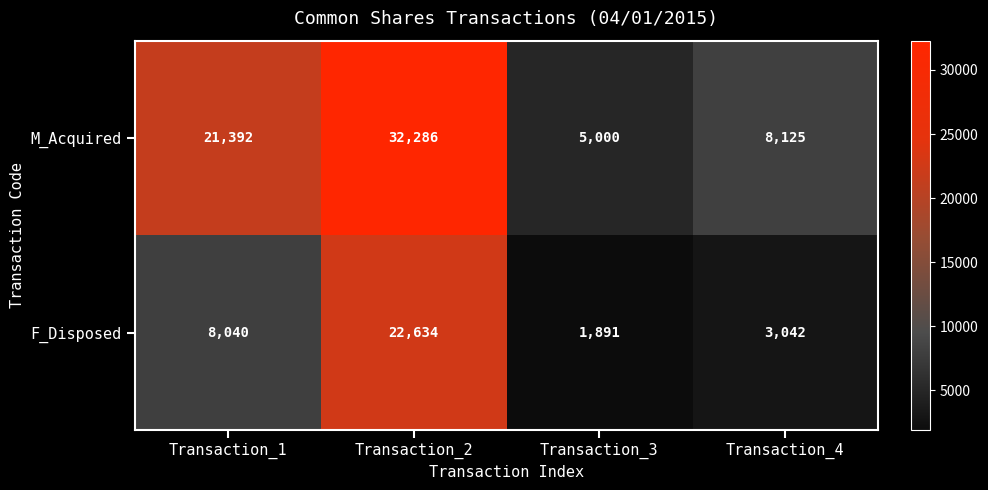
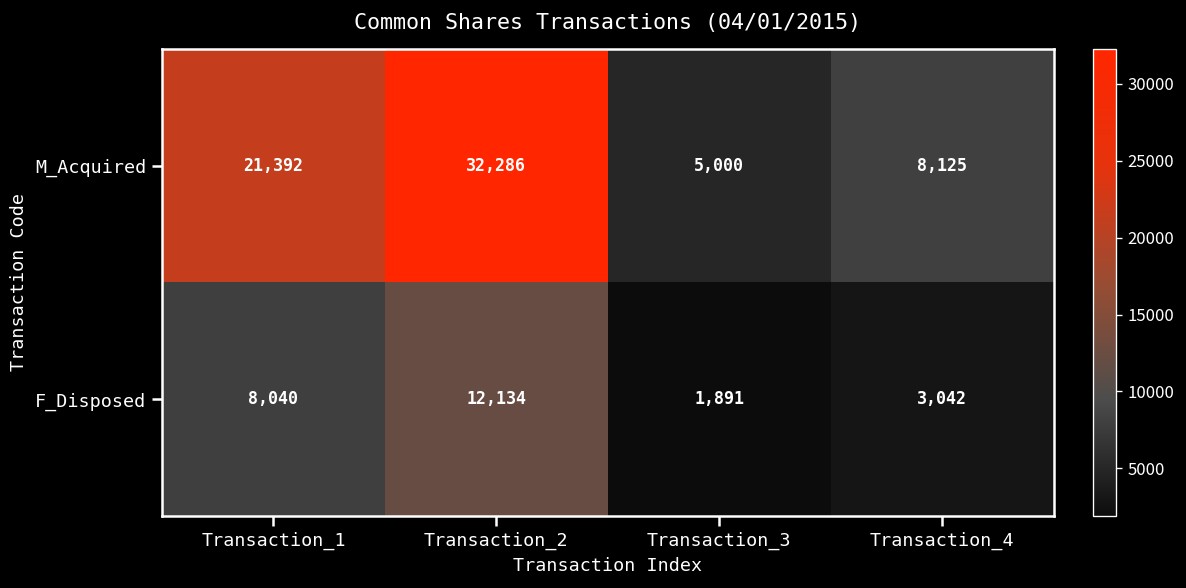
F_Disposed, Transaction_2: 22,634 -> 12,134
